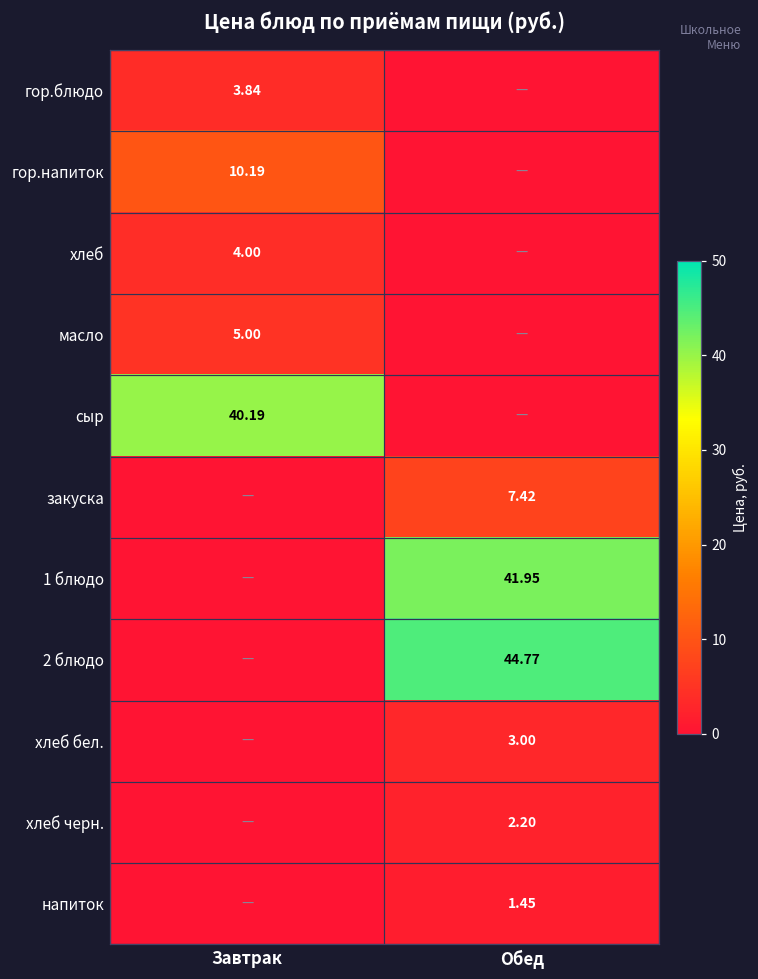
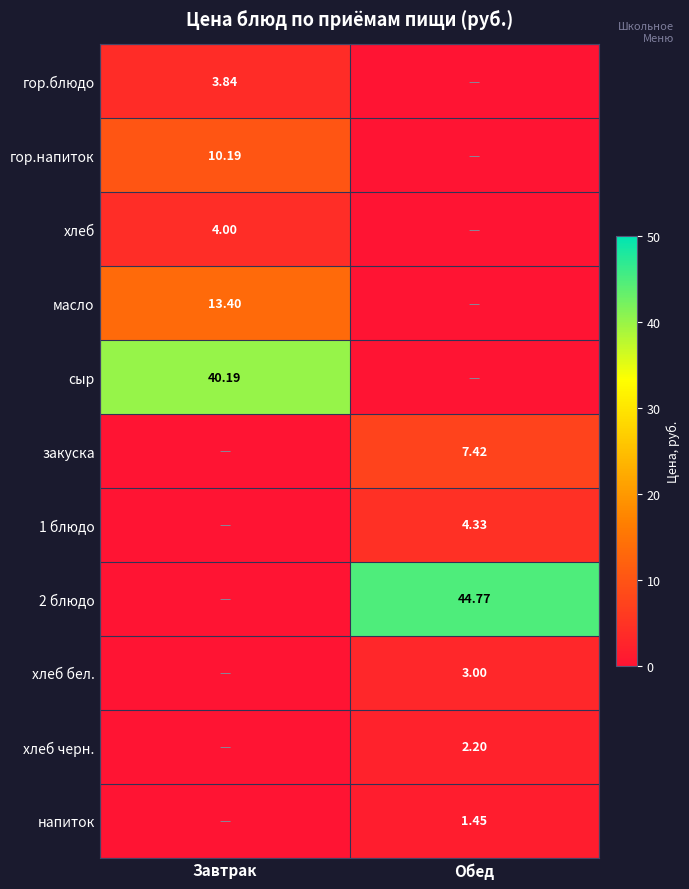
масло, Завтрак: 5.00 -> 13.40
1 блюдо, Обед: 41.95 -> 4.33
